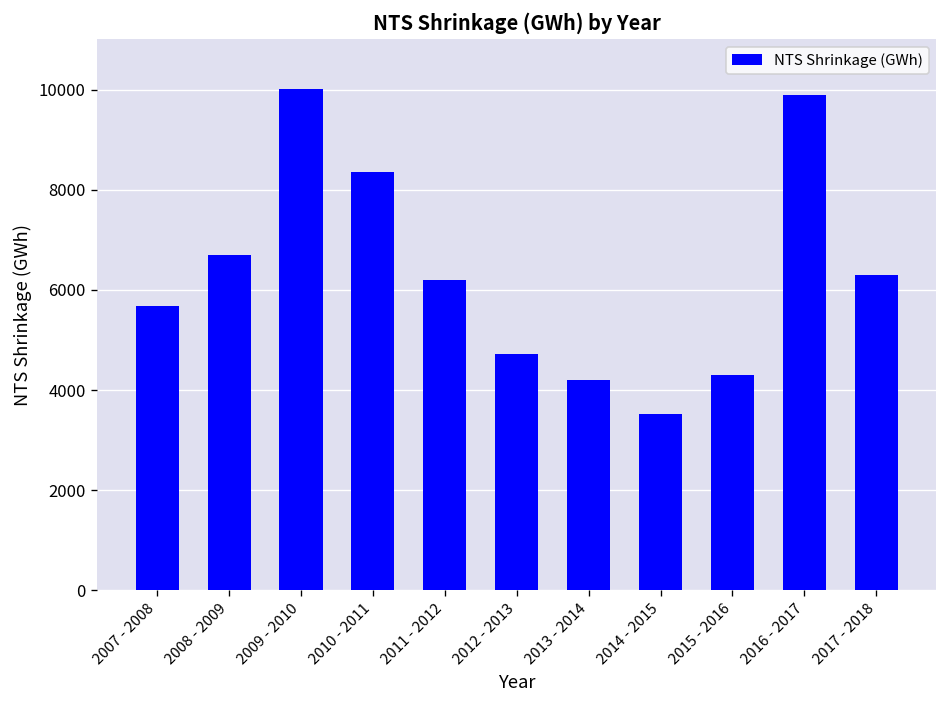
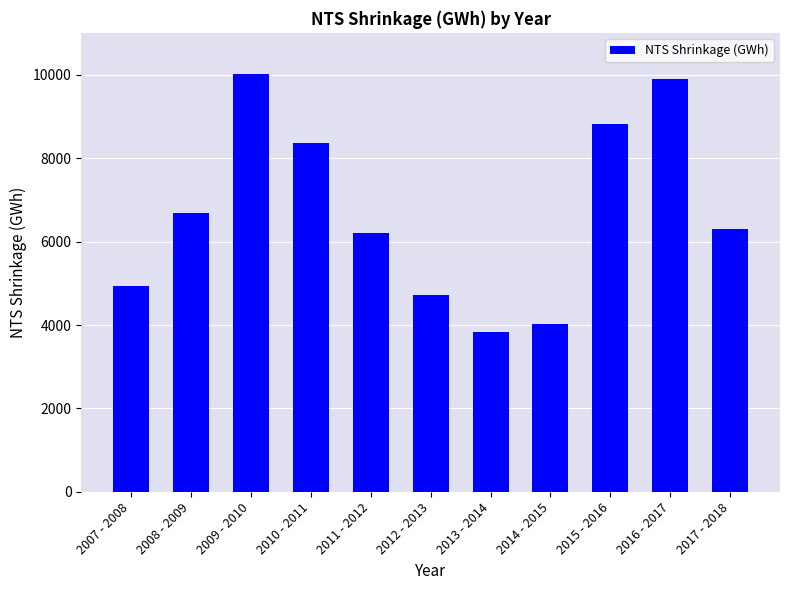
2007 - 2008: 5700 -> 4900
2013 - 2014: 4200 -> 3800
2014 - 2015: 3500 -> 4000
2015 - 2016: 4300 -> 8800
